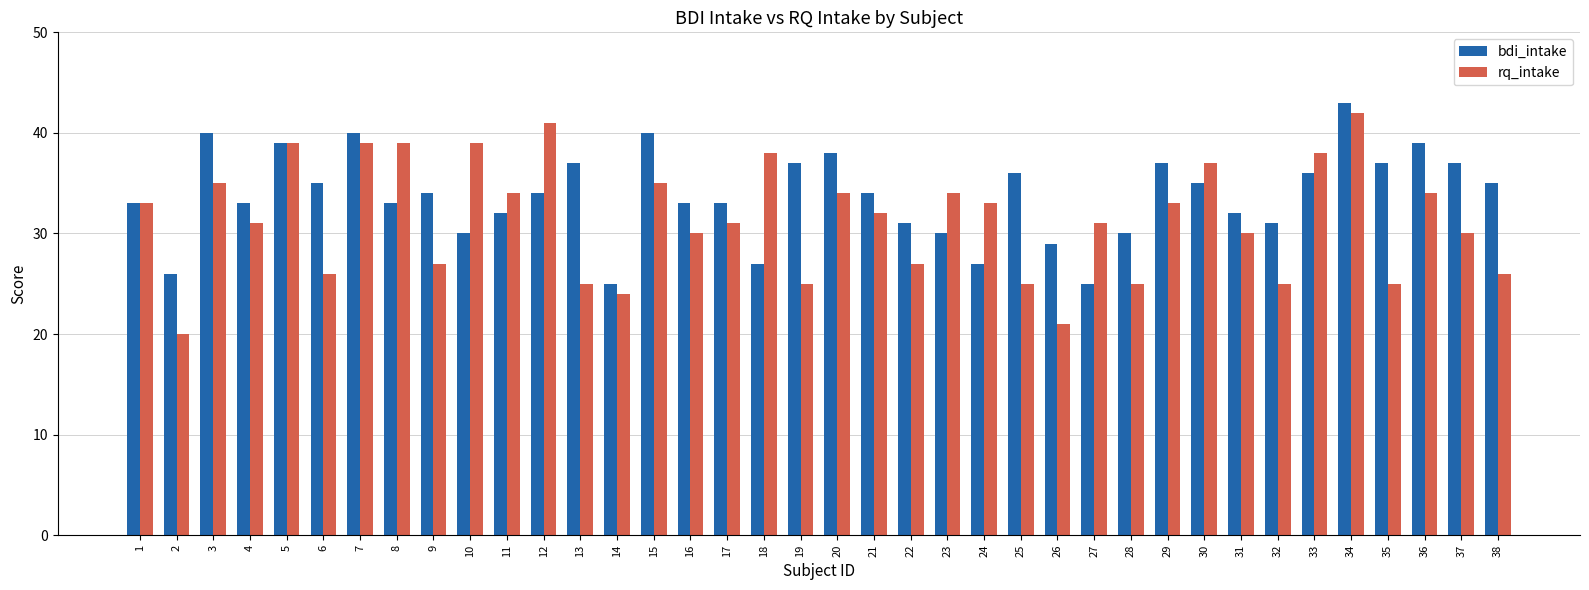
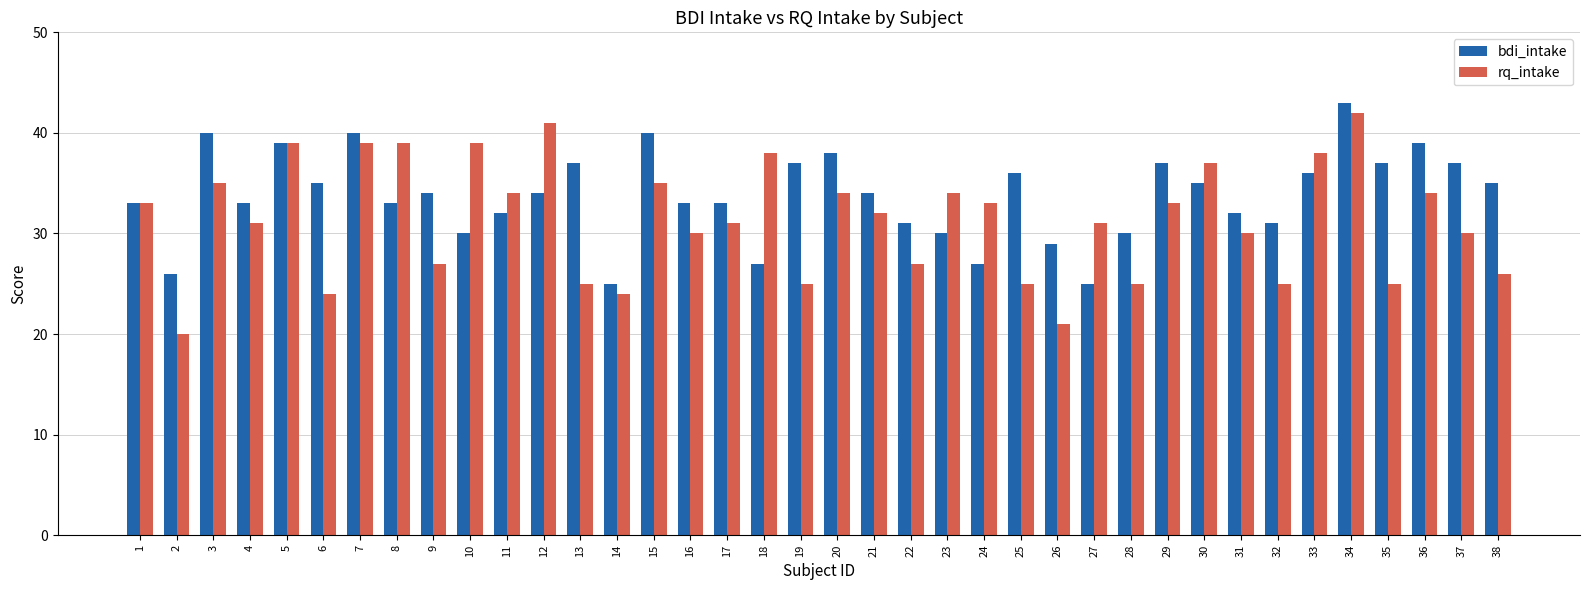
rq_intake, 6: 26 -> 24
